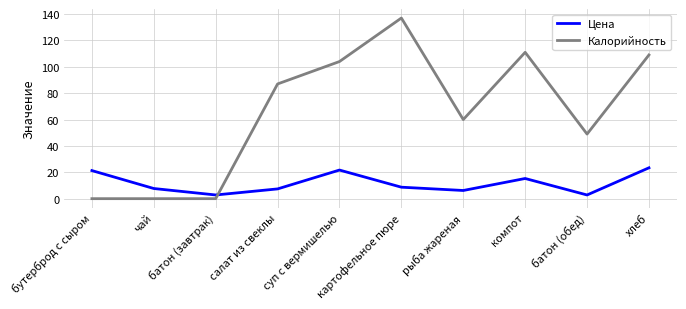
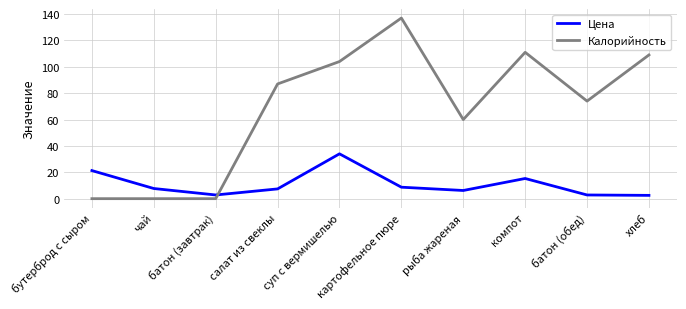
Цена, суп с вермишелью: 22 -> 34
Калорийность, батон (обед): 49 -> 74
Цена, хлеб: 23 -> 3
